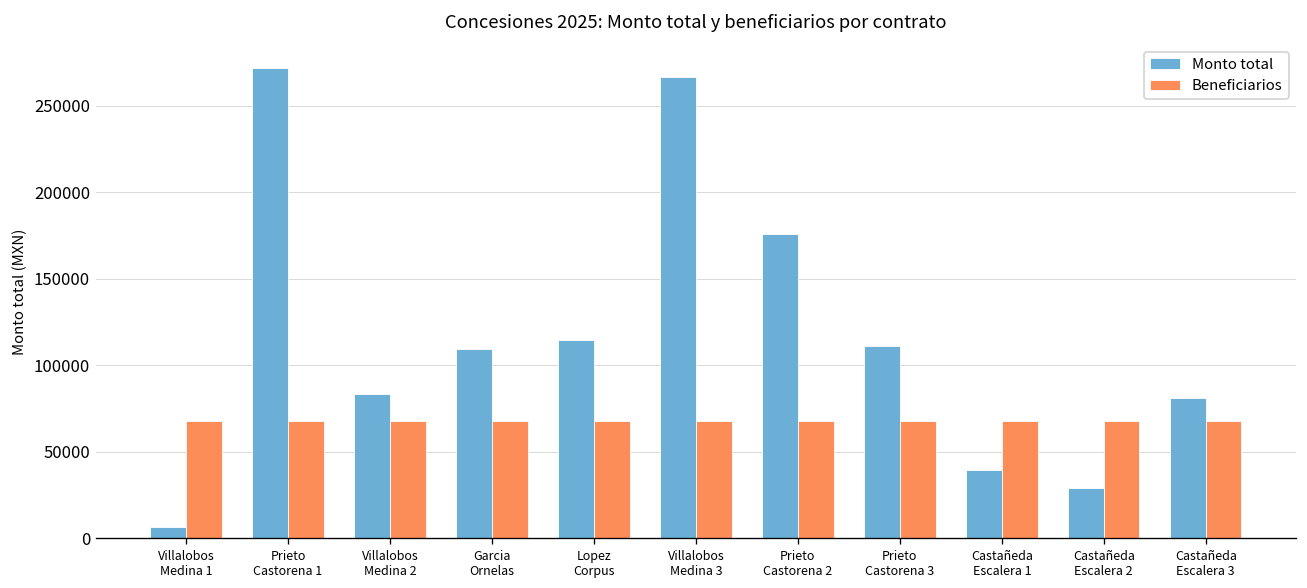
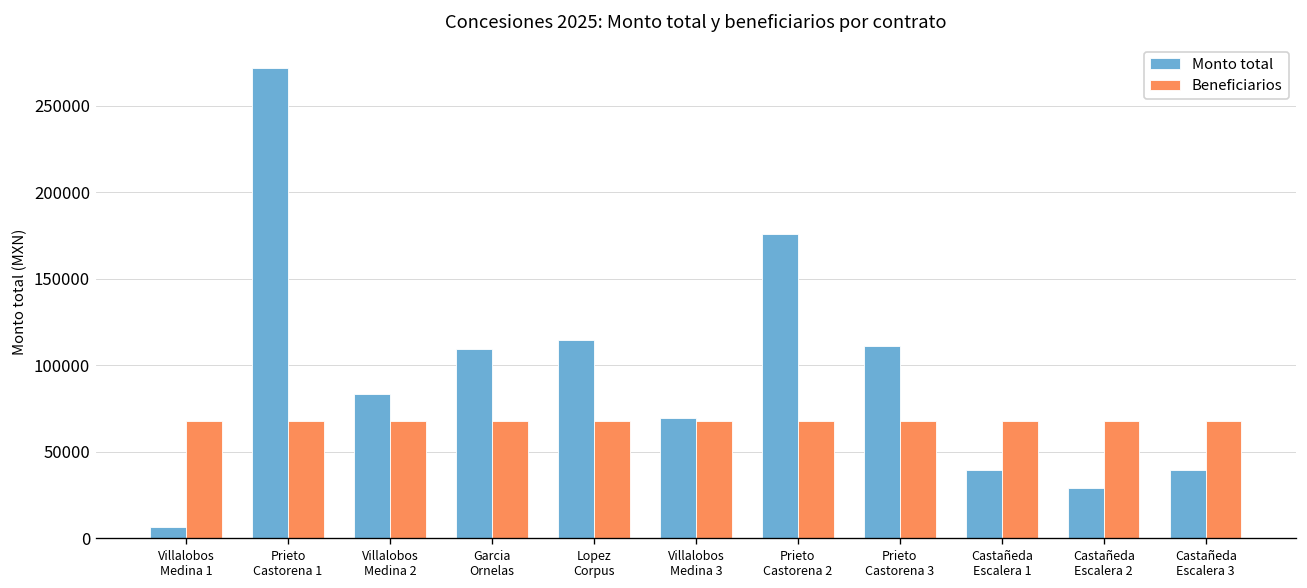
Monto total, Villalobos Medina 3: 267000 -> 70000
Monto total, Castañeda Escalera 3: 81000 -> 40000
